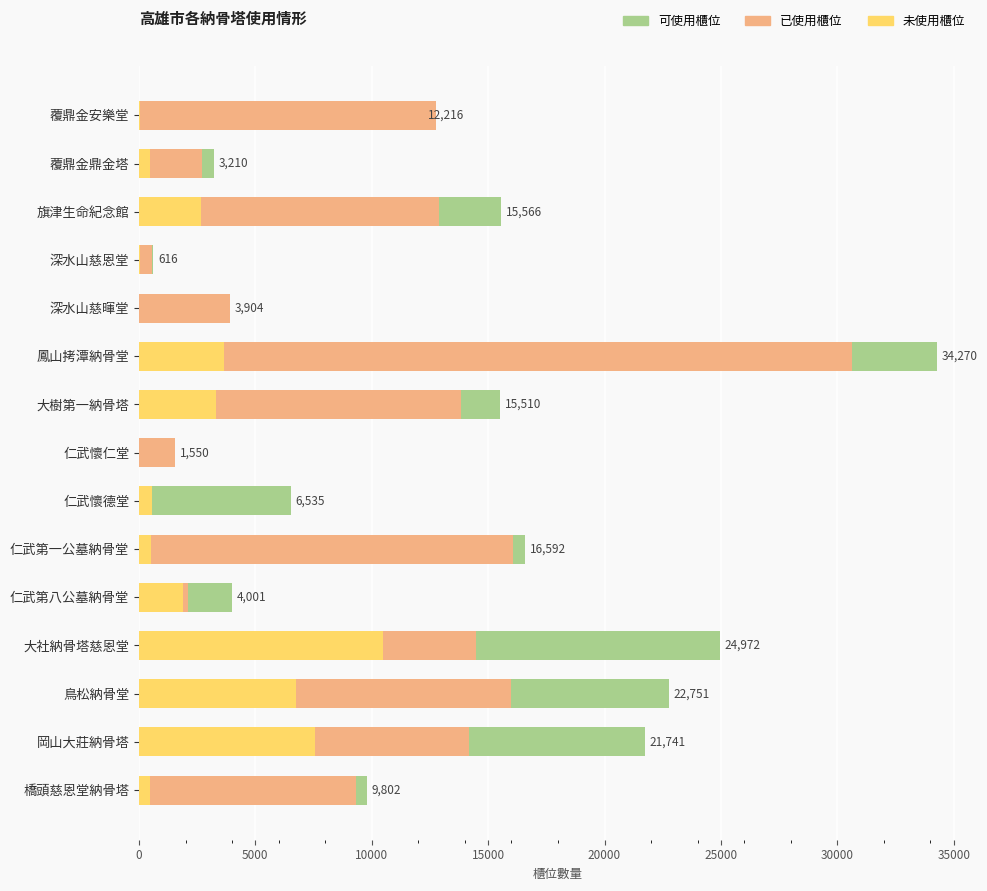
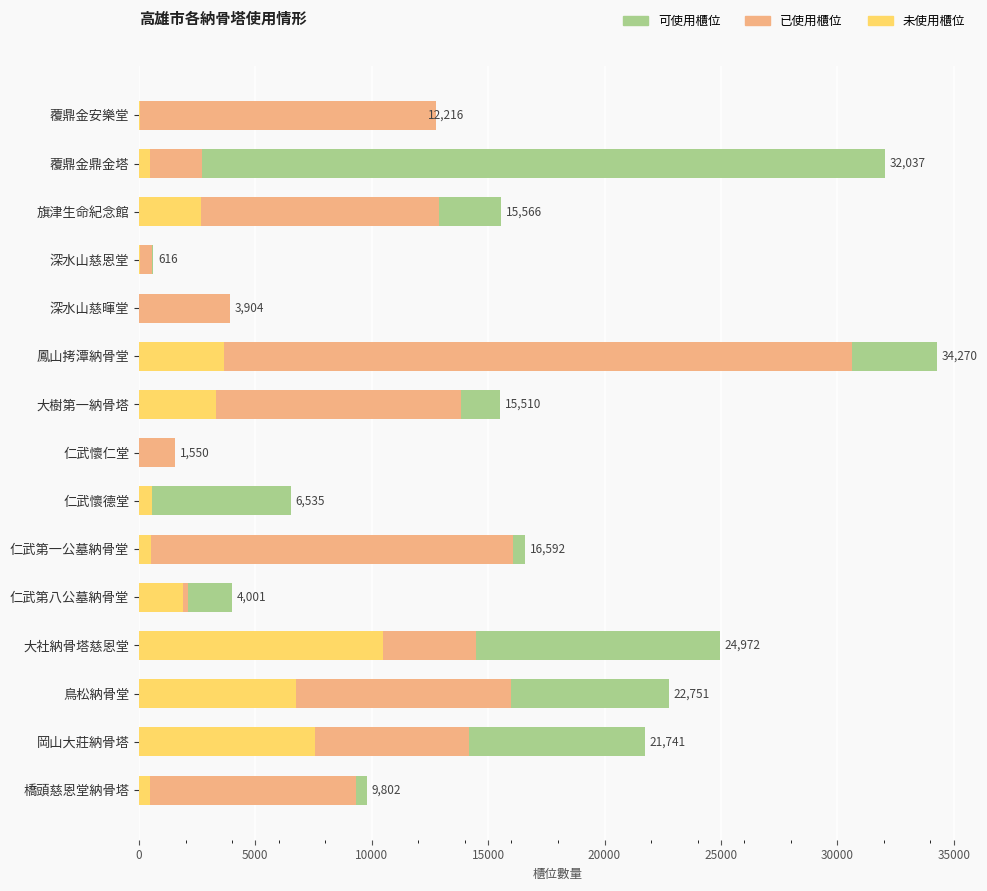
可使用櫃位, 覆鼎金鼎金塔: 3,210 -> 32,037
